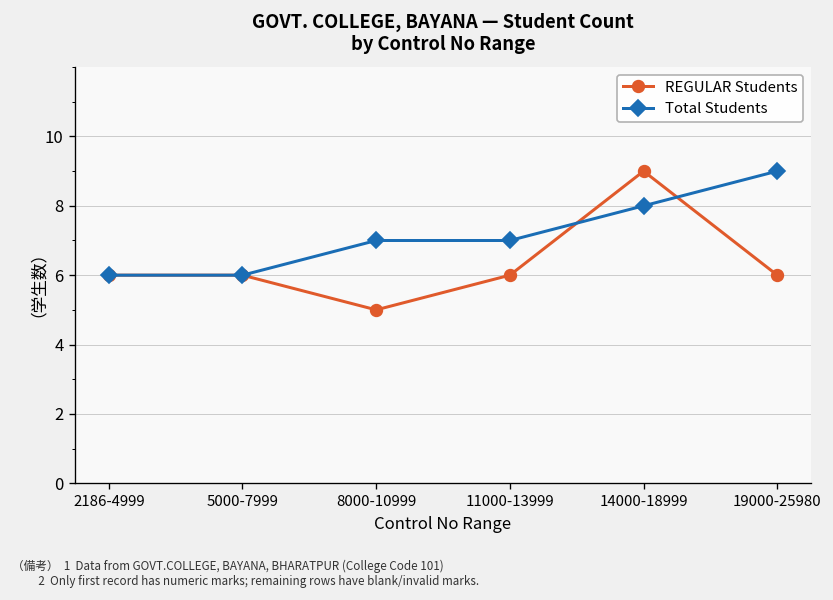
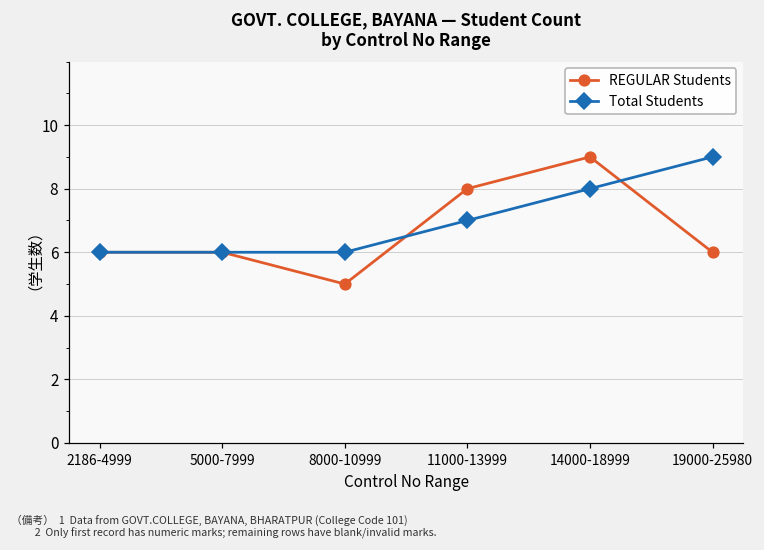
Total Students, 8000-10999: 7 -> 6
REGULAR Students, 11000-13999: 6 -> 8
